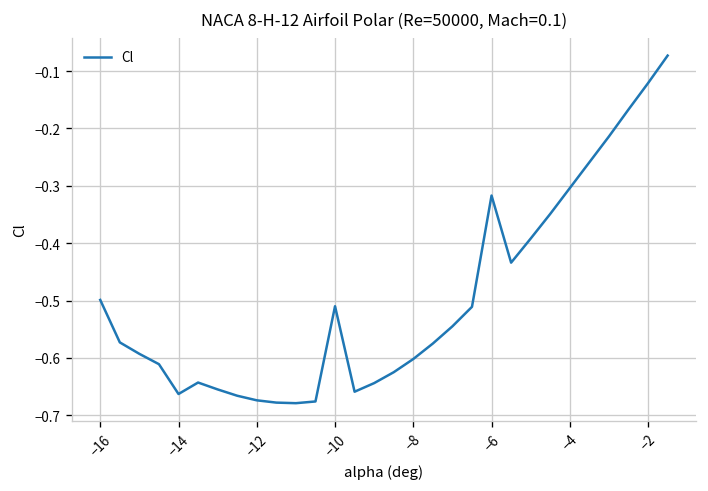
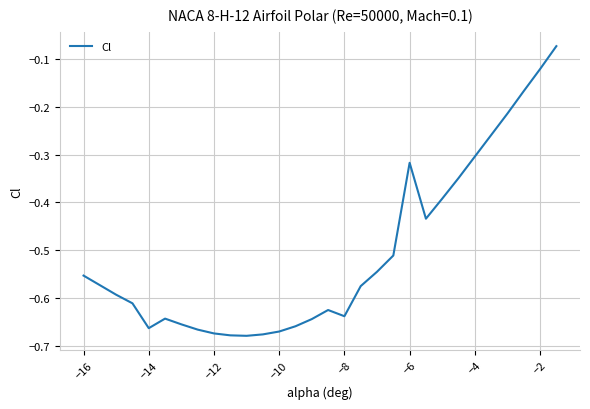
−16: -0.50 -> -0.55
−10: -0.51 -> -0.67
−8: -0.60 -> -0.64
